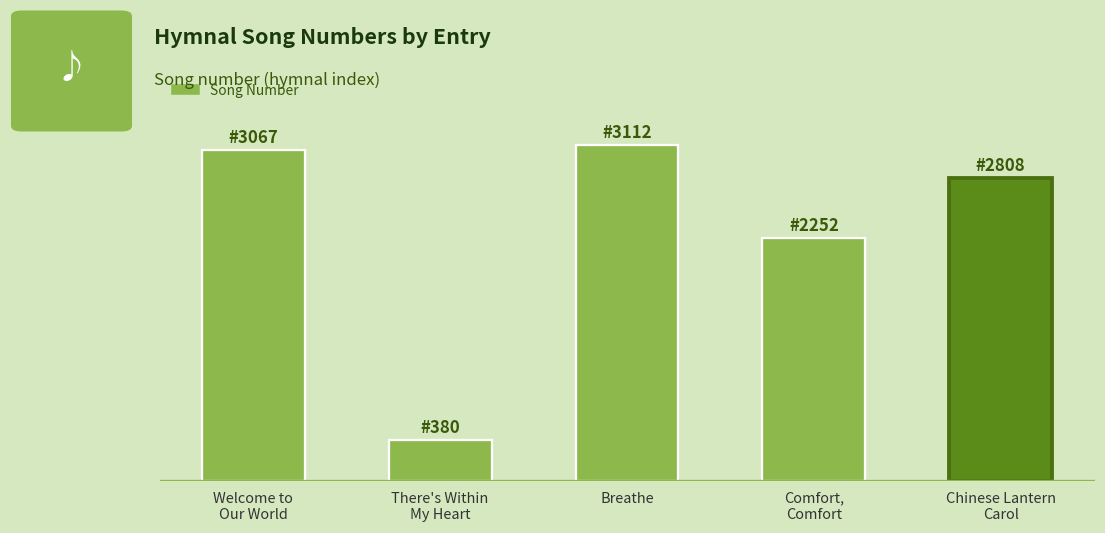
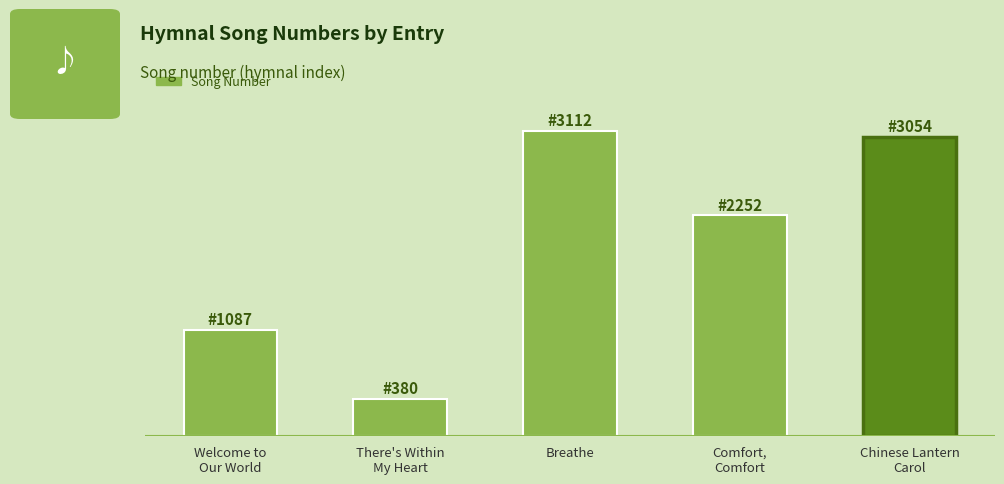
Welcome to Our World: 3067 -> 1087
Chinese Lantern Carol: 2808 -> 3054
